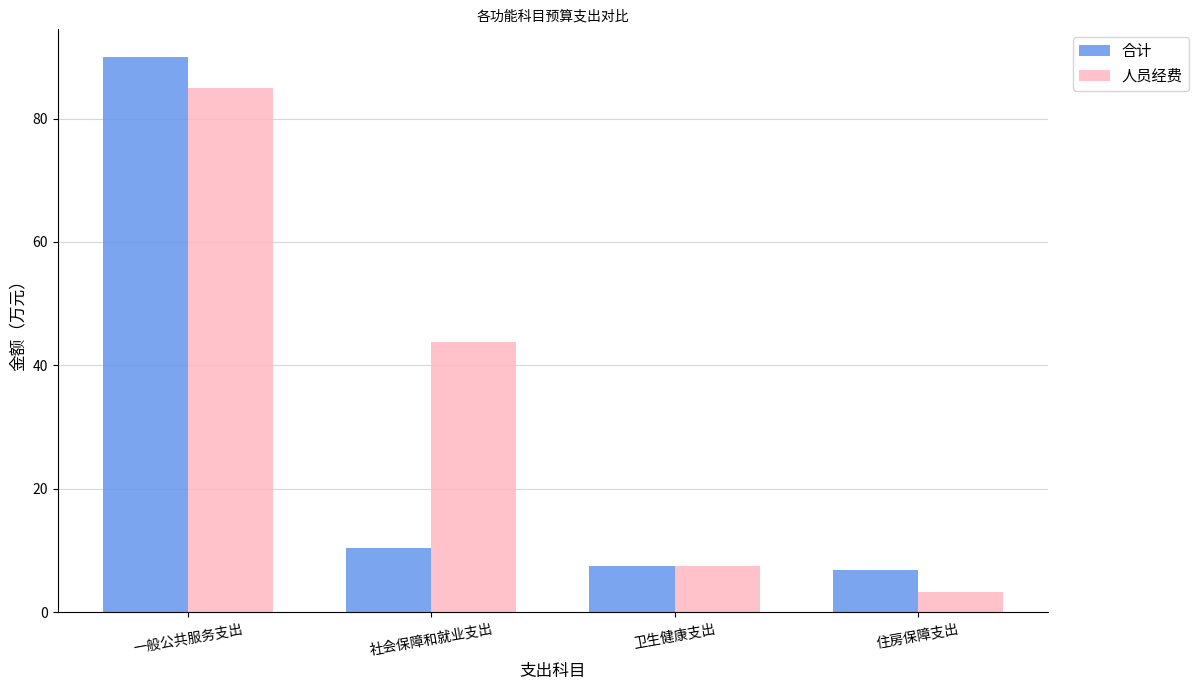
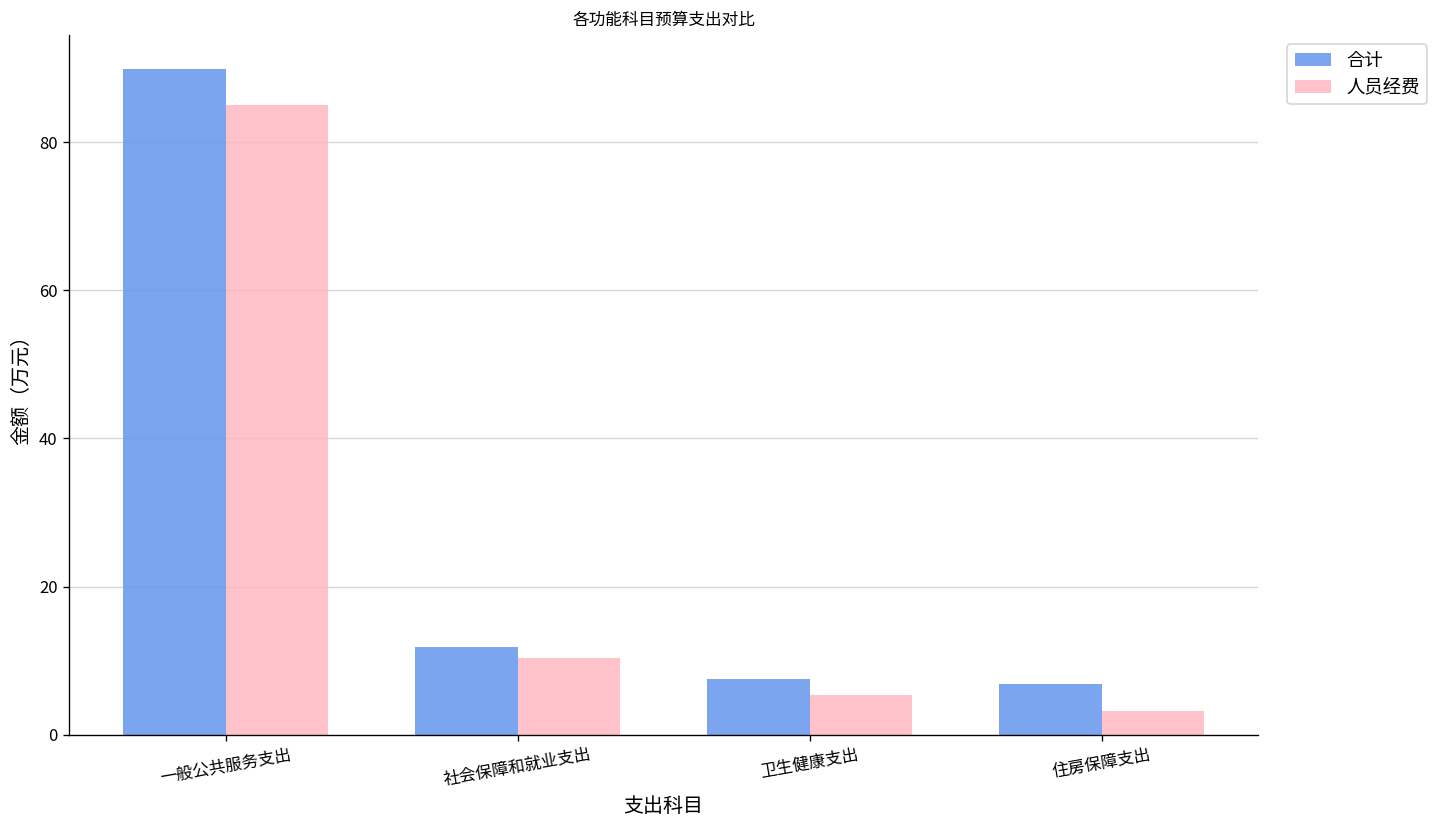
合计, 社会保障和就业支出: 10 -> 12
人员经费, 社会保障和就业支出: 44 -> 10
人员经费, 卫生健康支出: 8 -> 5
